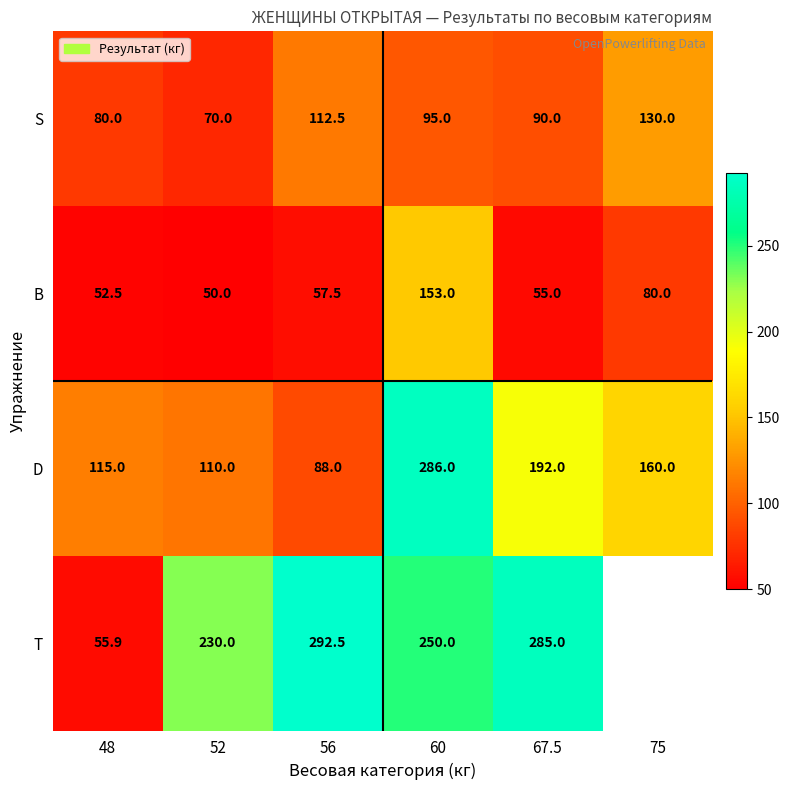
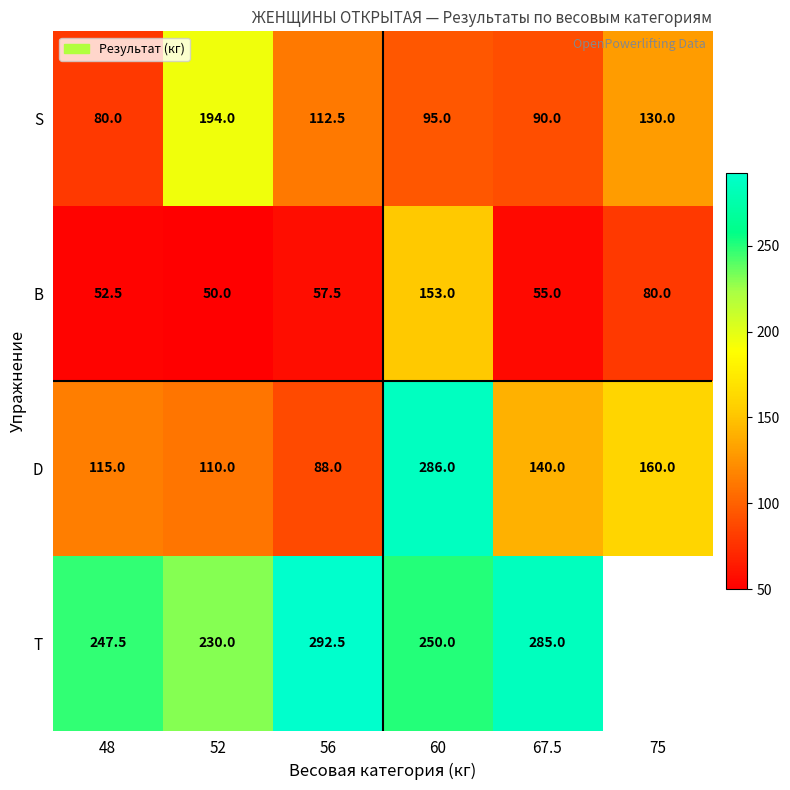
S, 52: 70.0 -> 194.0
D, 67.5: 192.0 -> 140.0
T, 48: 55.9 -> 247.5
